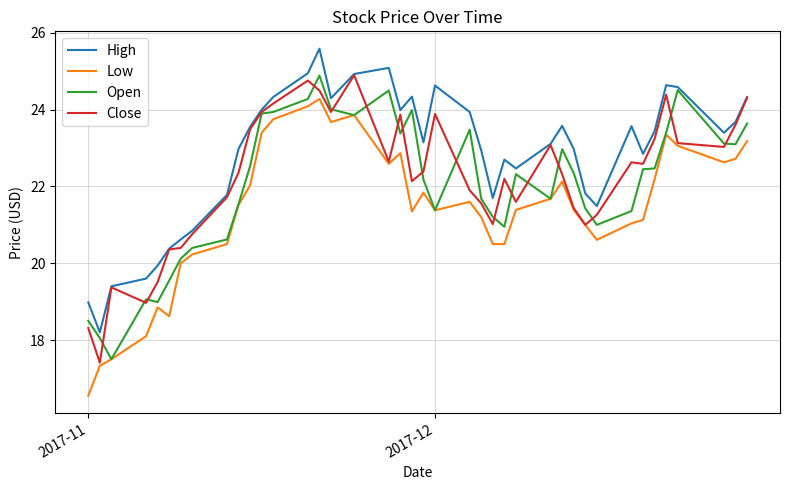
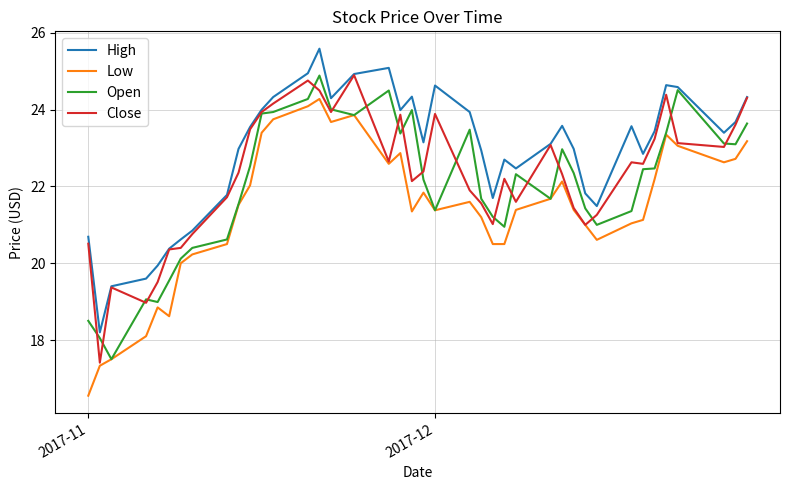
High, 2017-11: 19.0 -> 20.7
Close, 2017-11: 18.3 -> 20.5
